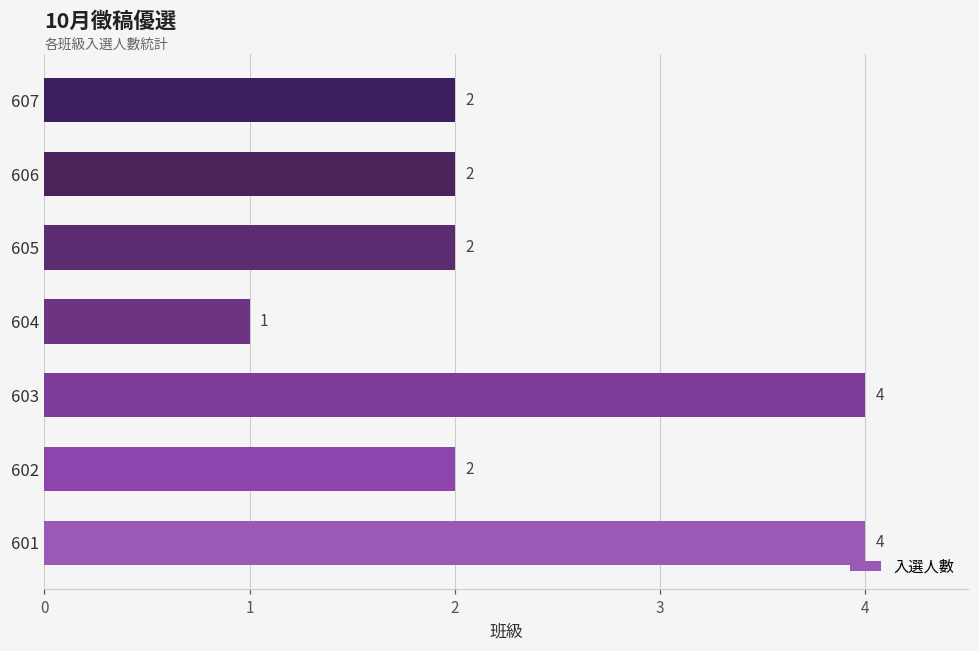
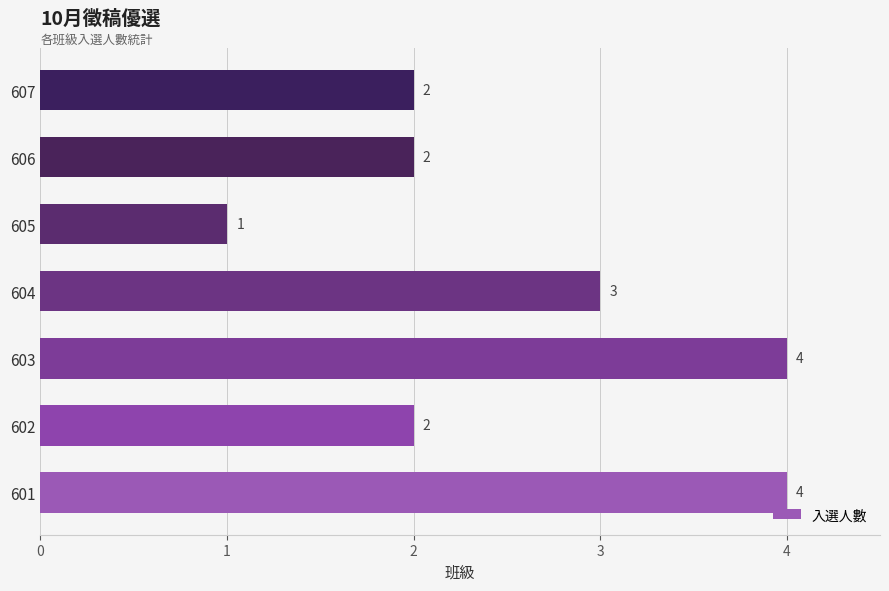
605: 2 -> 1
604: 1 -> 3
